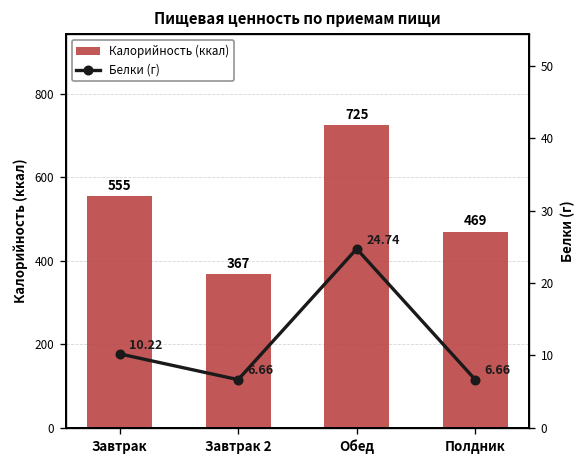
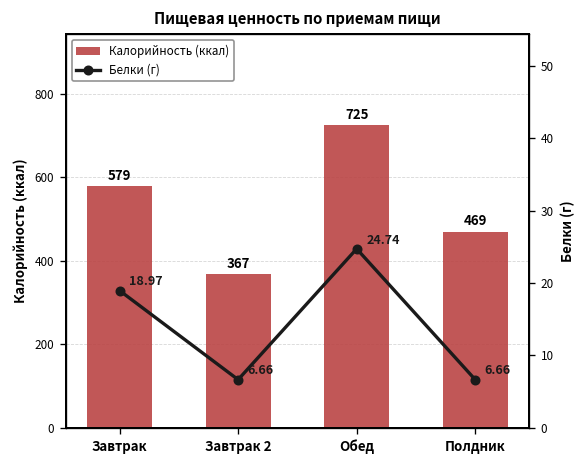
Калорийность (ккал), Завтрак: 555 -> 579
Белки (г), Завтрак: 10.22 -> 18.97
